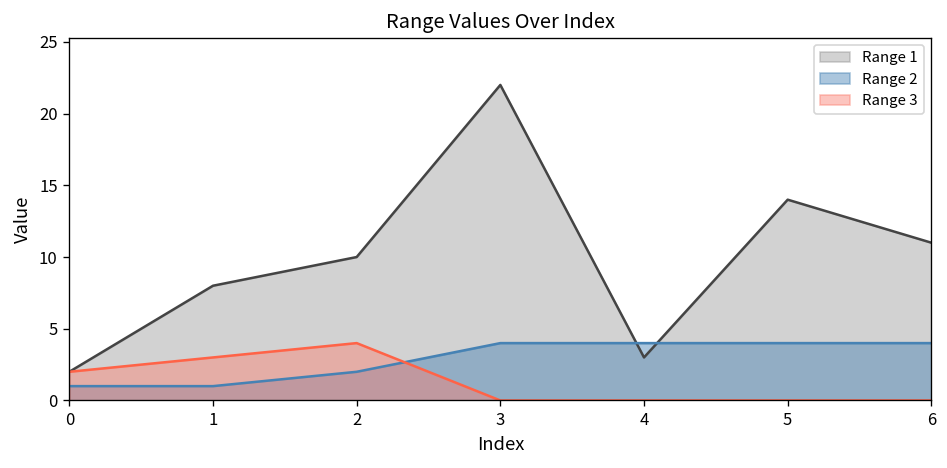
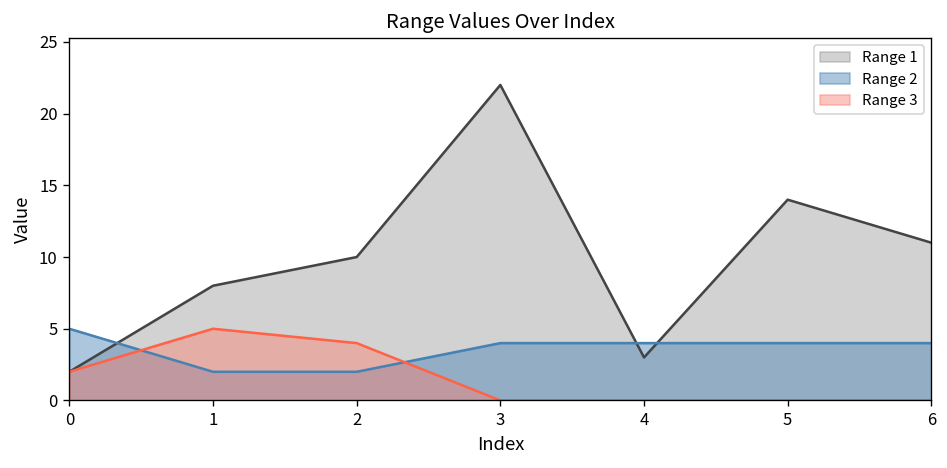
Range 2, 0: 1 -> 5
Range 2, 1: 1 -> 2
Range 3, 1: 3 -> 5
